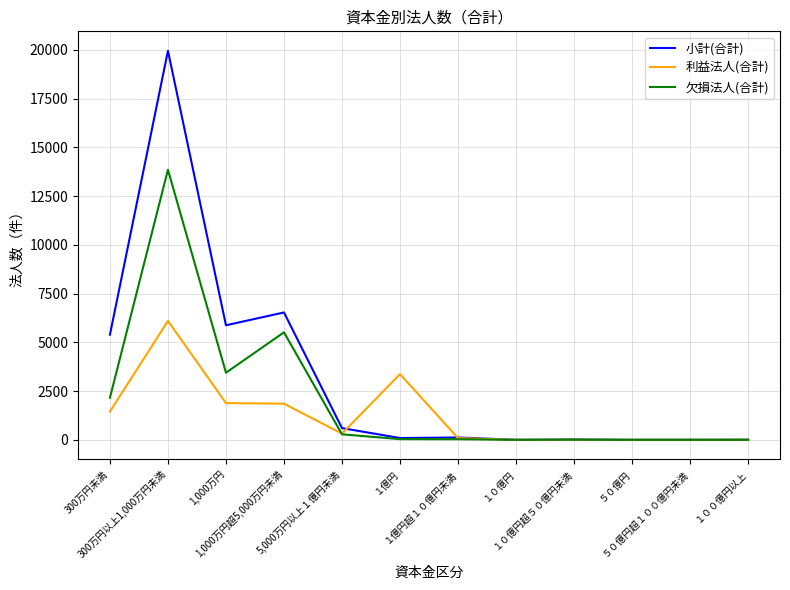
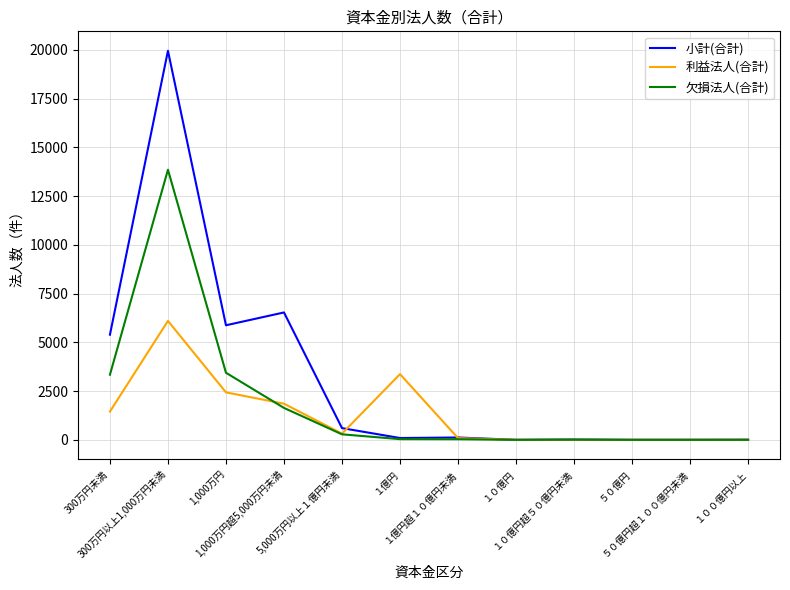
欠損法人(合計), 300万円未満: 2200 -> 3300
利益法人(合計), 1,000万円: 1900 -> 2400
欠損法人(合計), 1,000万円超5,000万円未満: 5500 -> 1600
